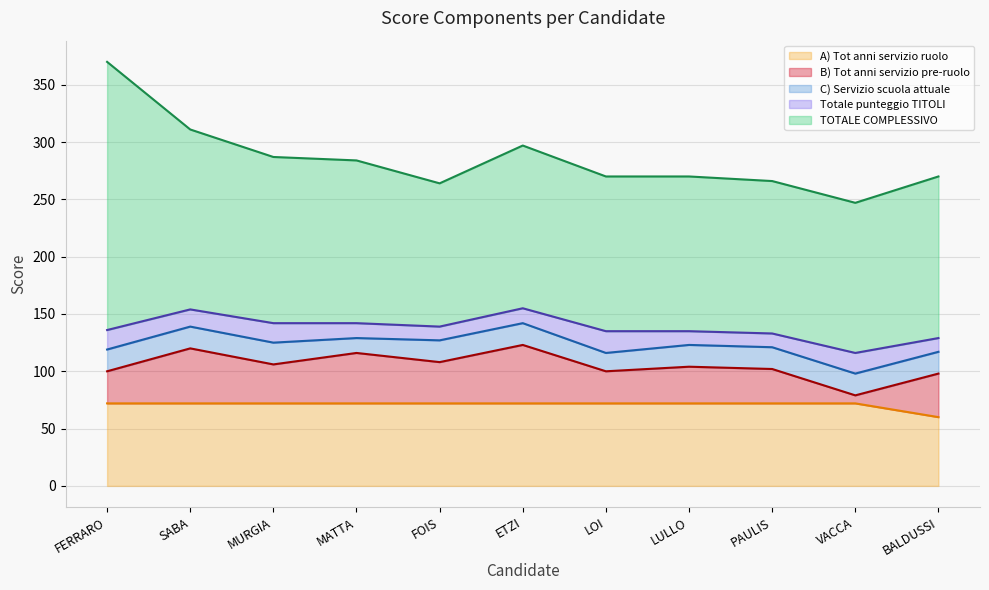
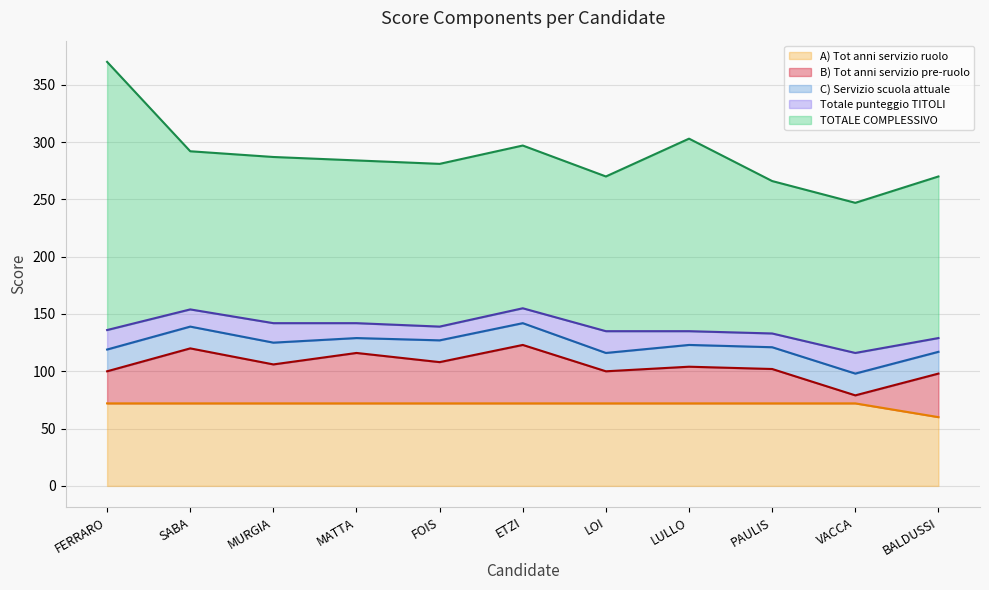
TOTALE COMPLESSIVO, SABA: 157 -> 138
TOTALE COMPLESSIVO, FOIS: 125 -> 142
TOTALE COMPLESSIVO, LULLO: 135 -> 168
